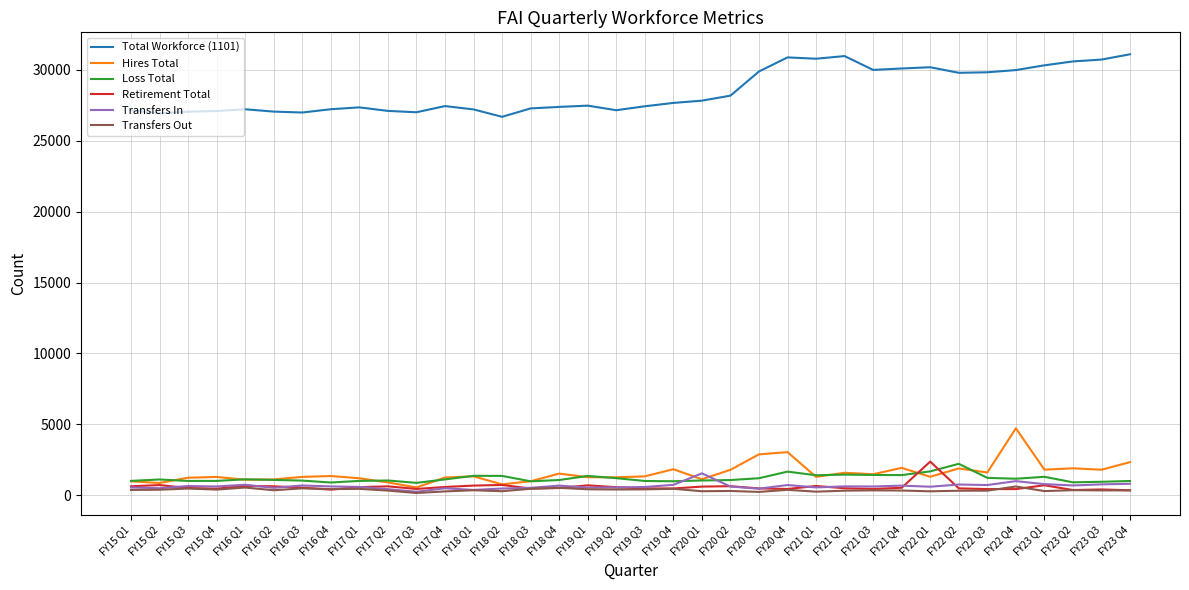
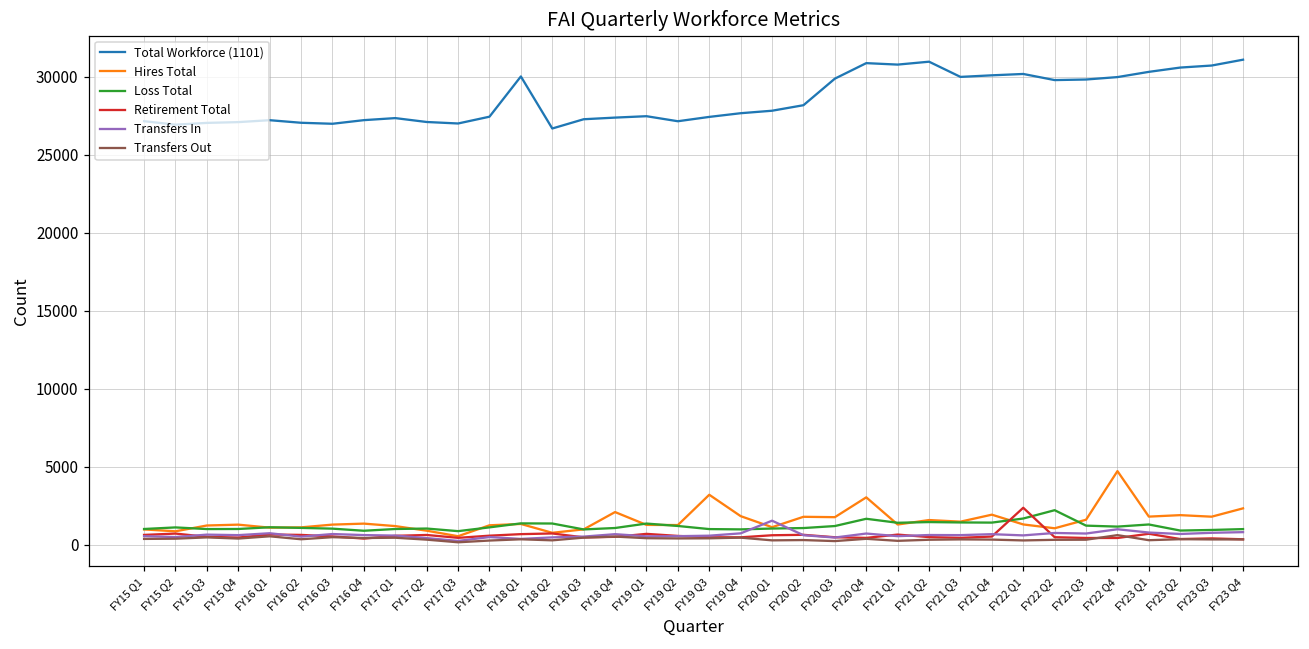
Total Workforce (1101), FY18 Q1: 27200 -> 30000
Hires Total, FY18 Q4: 1500 -> 2100
Hires Total, FY19 Q3: 1300 -> 3200
Hires Total, FY20 Q3: 2900 -> 1800
Hires Total, FY22 Q2: 1900 -> 1100
